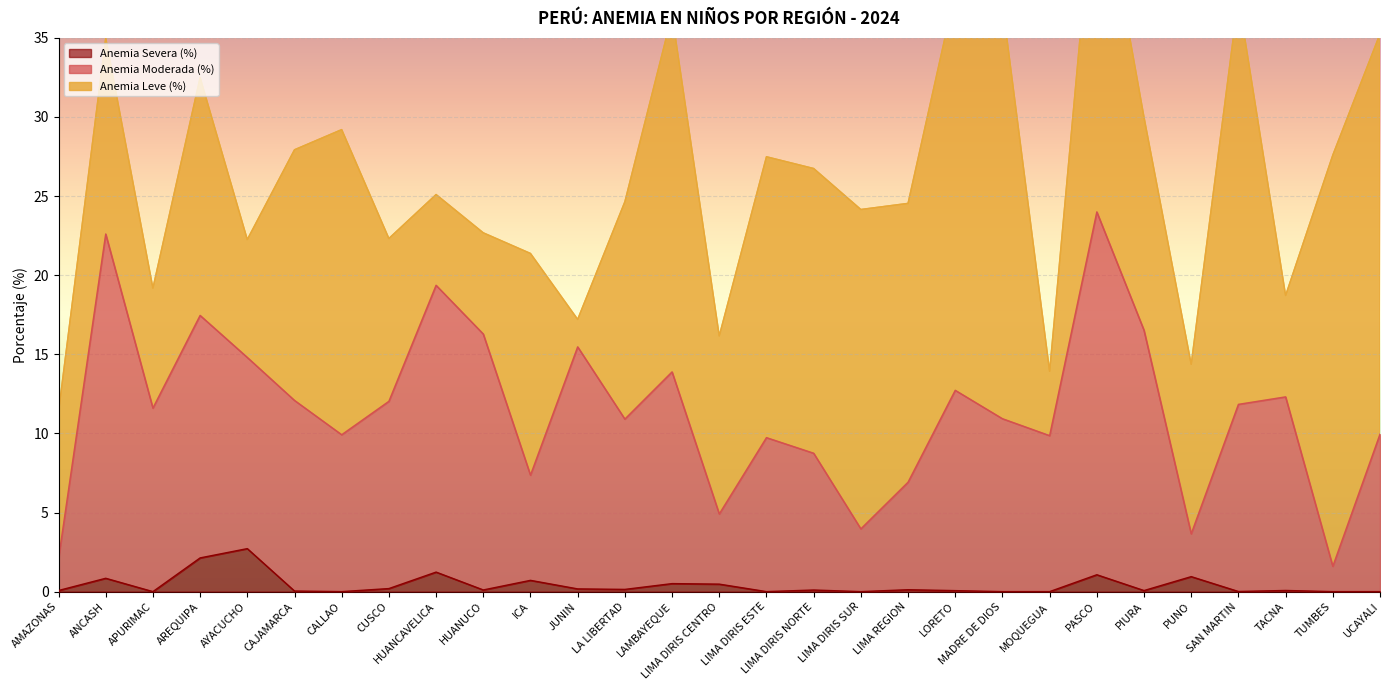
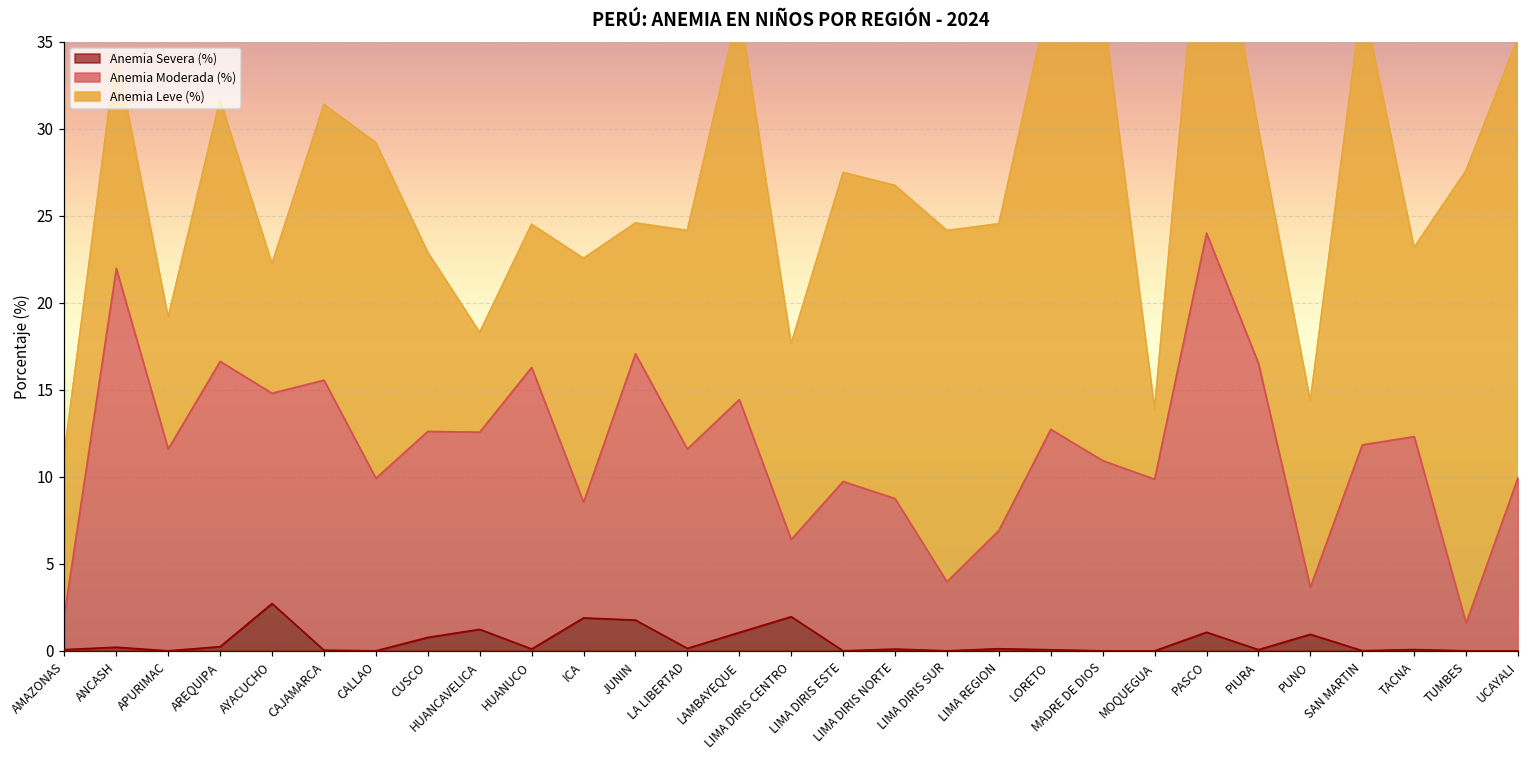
Anemia Severa (%), ANCASH: 0.8 -> 0.2
Anemia Severa (%), AREQUIPA: 2.1 -> 0.2
Anemia Moderada (%), AREQUIPA: 15.3 -> 16.4
Anemia Moderada (%), CAJAMARCA: 12.0 -> 15.5
Anemia Severa (%), CUSCO: 0.2 -> 0.8
Anemia Moderada (%), HUANCAVELICA: 18.1 -> 11.3
Anemia Leve (%), HUANUCO: 6.4 -> 8.2
Anemia Severa (%), ICA: 0.7 -> 1.9
Anemia Severa (%), JUNIN: 0.2 -> 1.8
Anemia Leve (%), JUNIN: 1.7 -> 7.5
Anemia Moderada (%), LA LIBERTAD: 10.8 -> 11.5
Anemia Leve (%), LA LIBERTAD: 13.7 -> 12.6
Anemia Severa (%), LAMBAYEQUE: 0.5 -> 1.1
Anemia Severa (%), LIMA DIRIS CENTRO: 0.5 -> 2.0
Anemia Leve (%), TACNA: 6.4 -> 10.9
